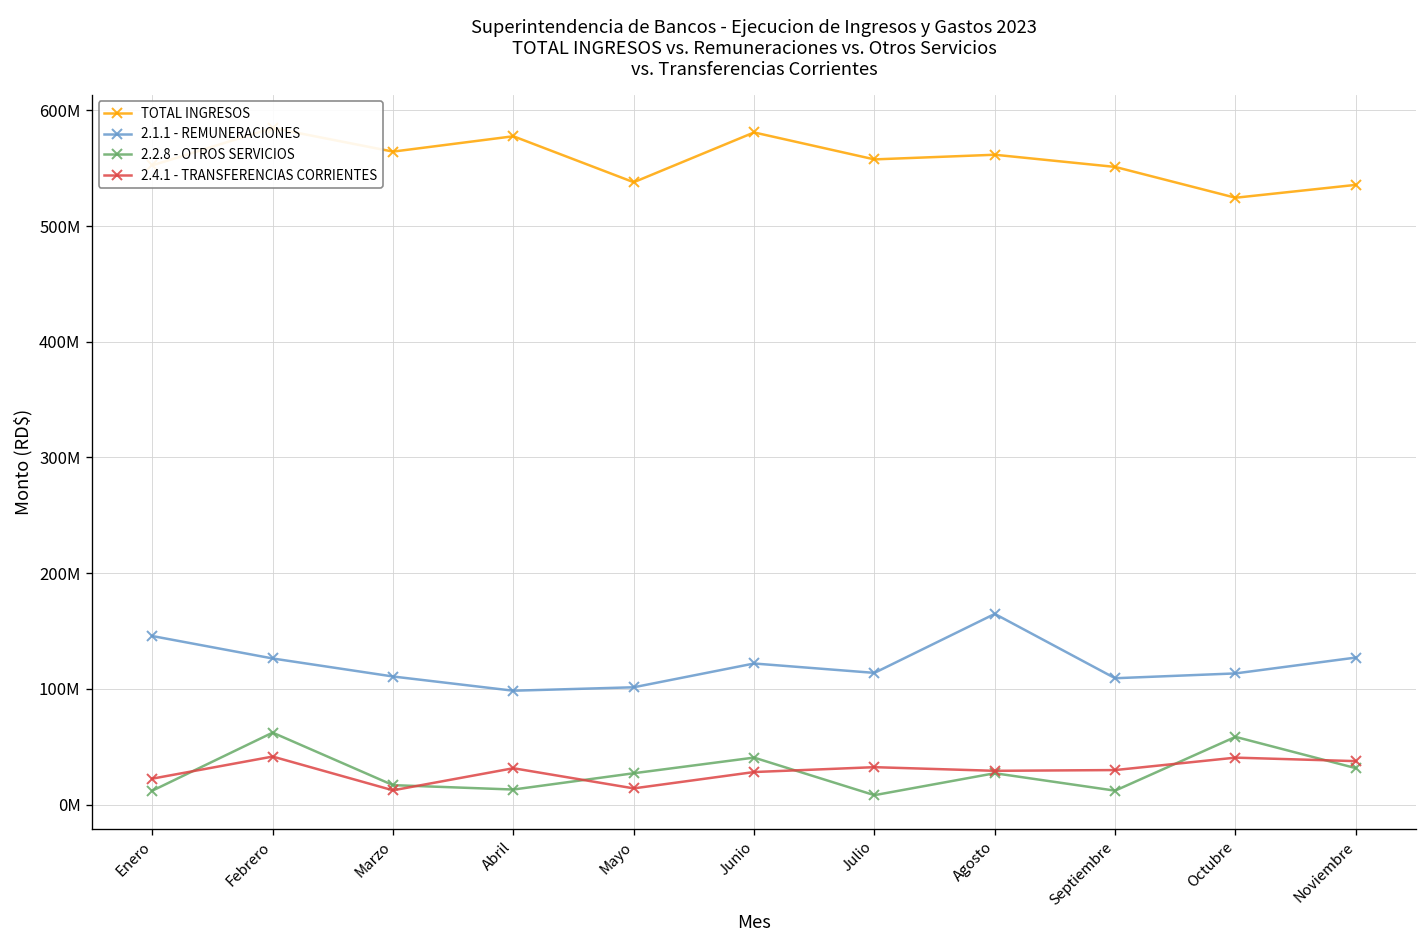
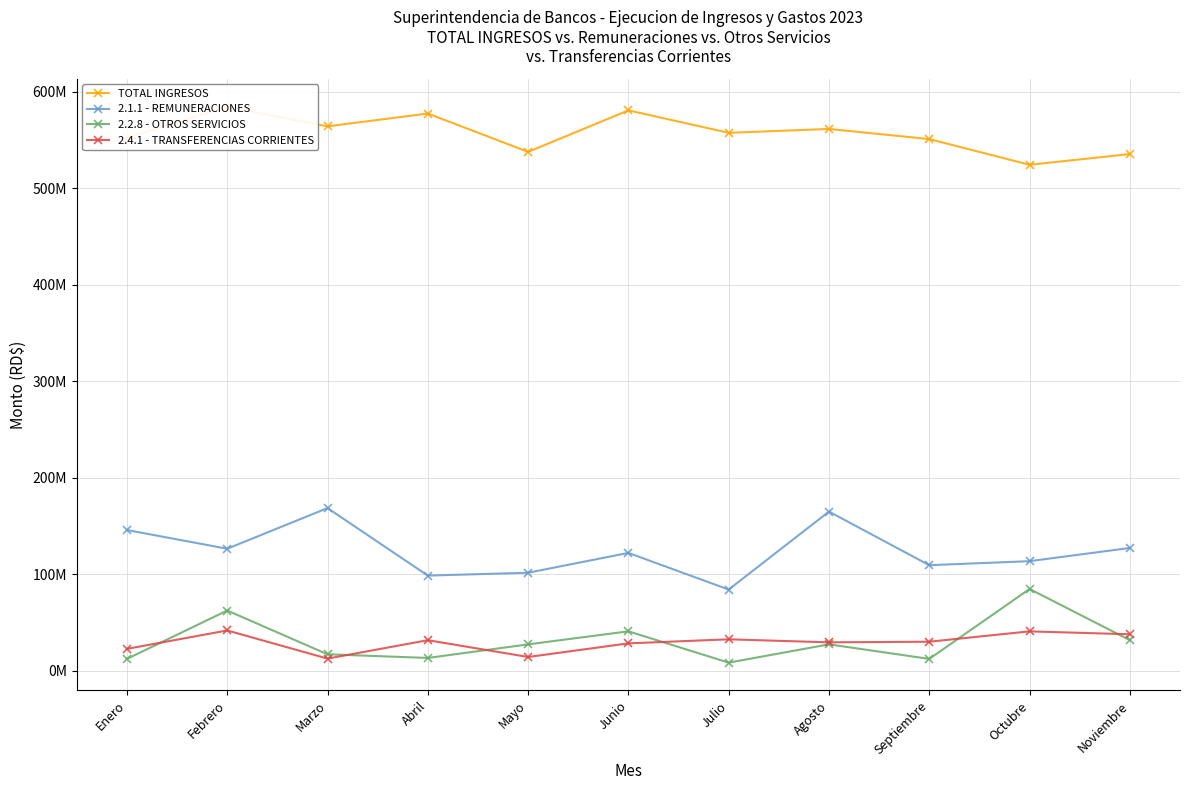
2.1.1 - REMUNERACIONES, Marzo: 110000000 -> 170000000
2.1.1 - REMUNERACIONES, Julio: 110000000 -> 80000000
2.2.8 - OTROS SERVICIOS, Octubre: 60000000 -> 80000000
